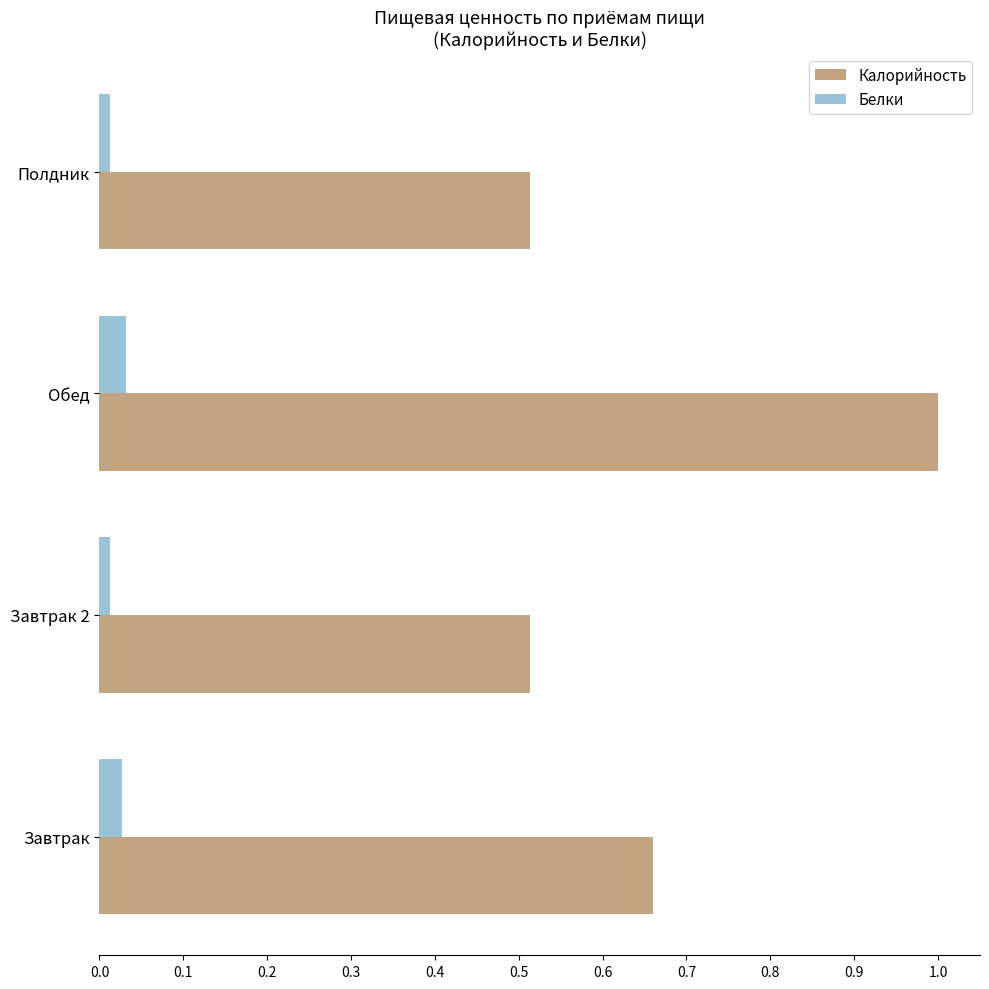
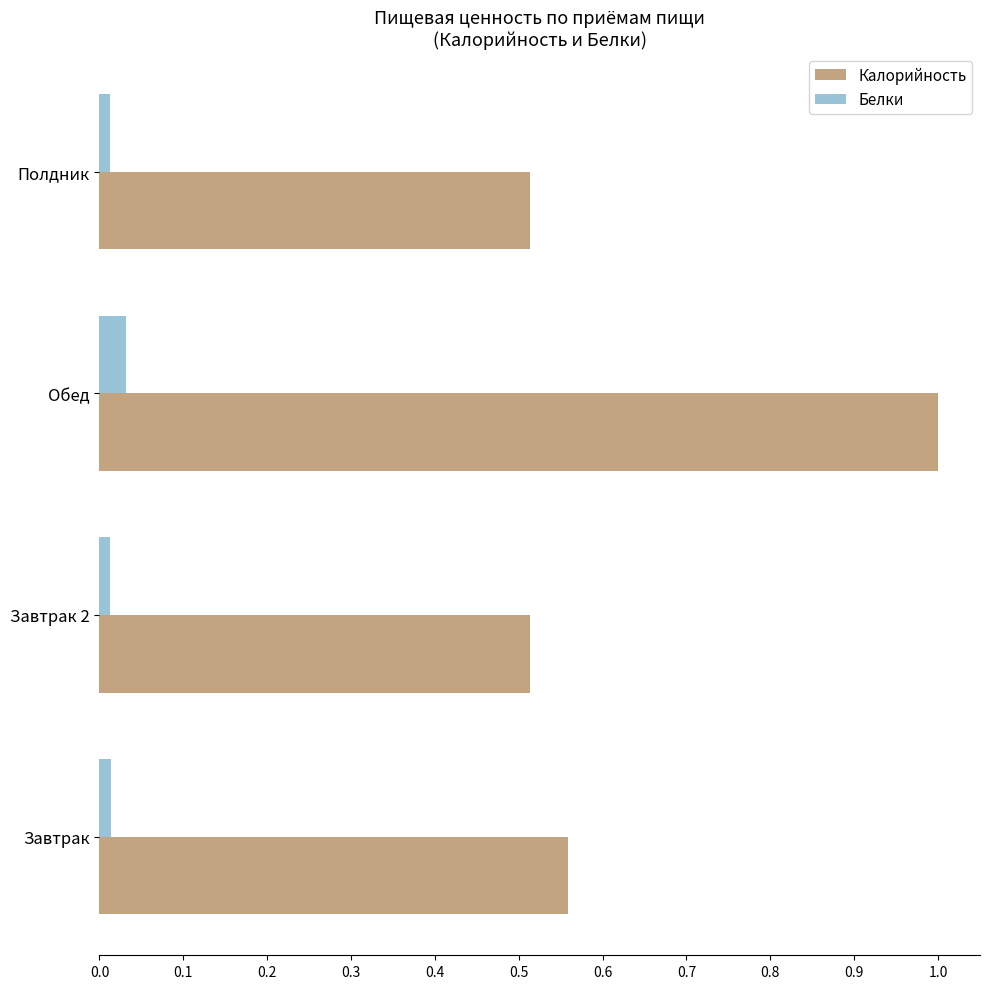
Белки, Завтрак: 0.03 -> 0.01
Калорийность, Завтрак: 0.66 -> 0.56
